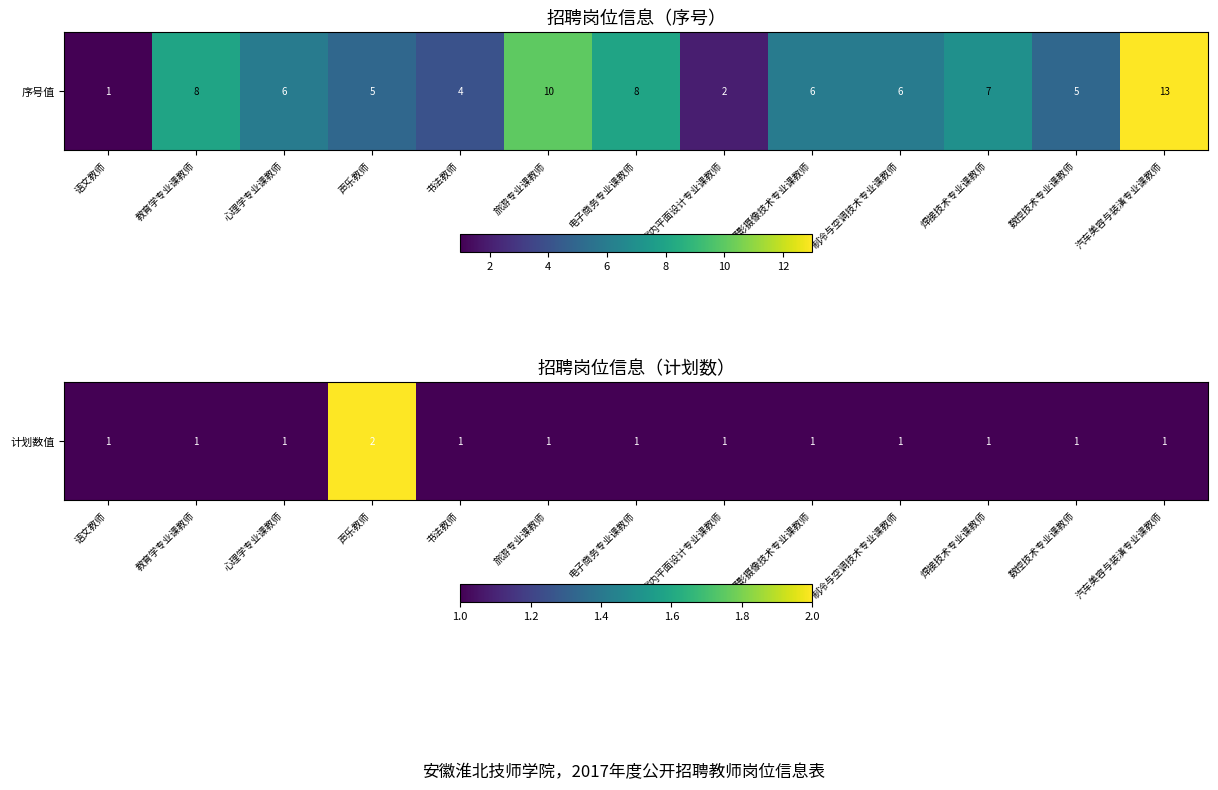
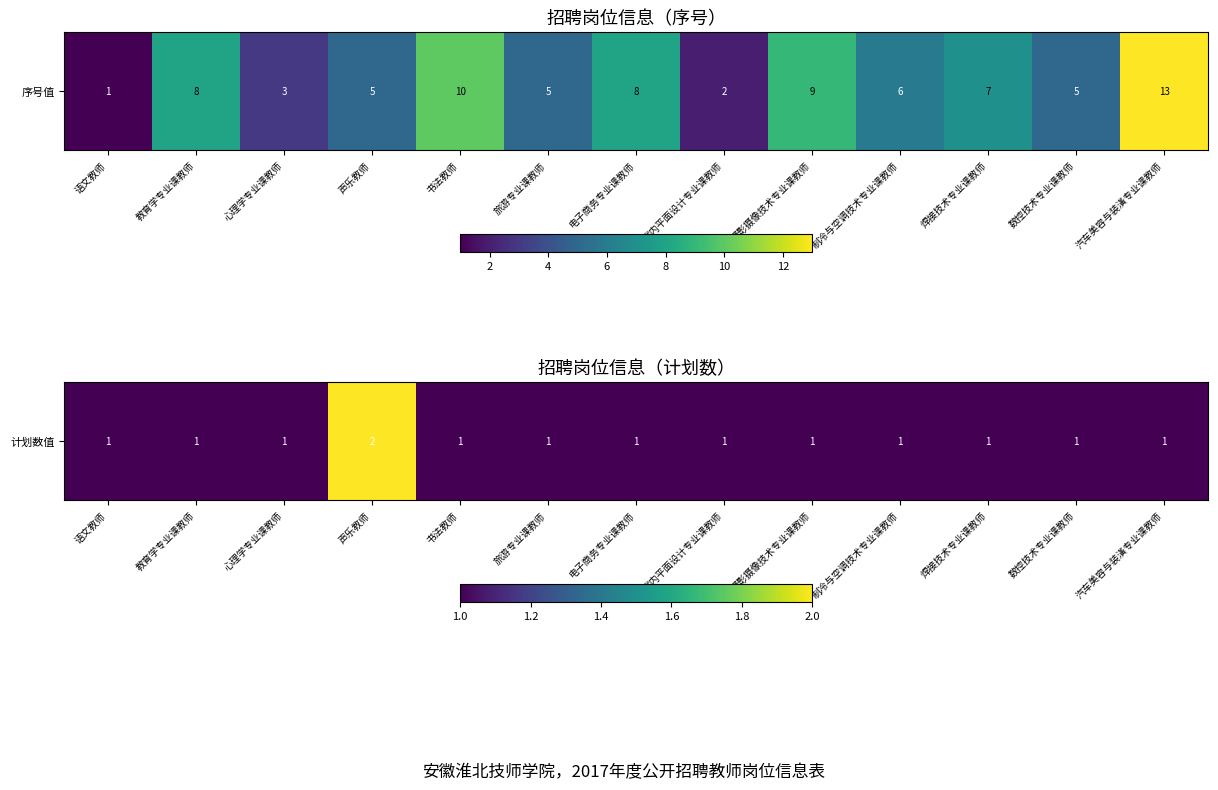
招聘岗位信息（序号）, 序号值, 心理学专业课教师: 6 -> 3
招聘岗位信息（序号）, 序号值, 书法教师: 4 -> 10
招聘岗位信息（序号）, 序号值, 旅游专业课教师: 10 -> 5
招聘岗位信息（序号）, 序号值, 摄影摄像技术专业课教师: 6 -> 9
